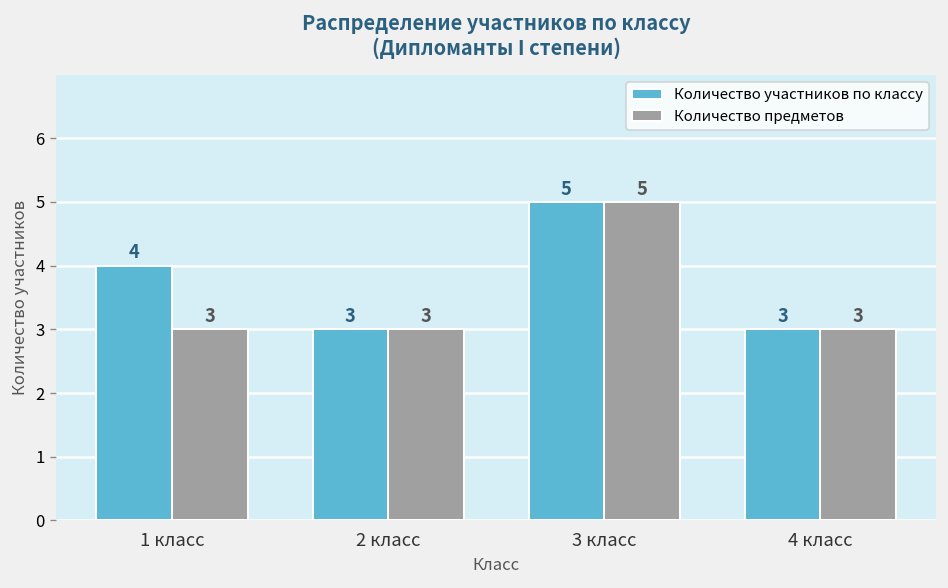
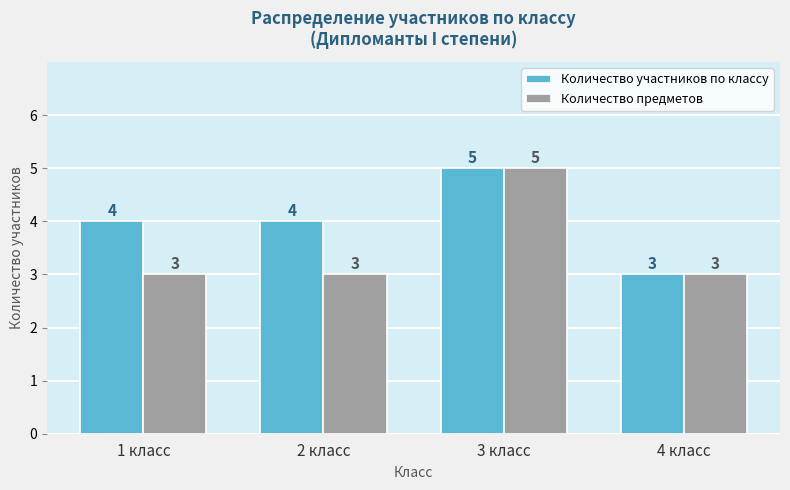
Количество участников по классу, 2 класс: 3 -> 4
